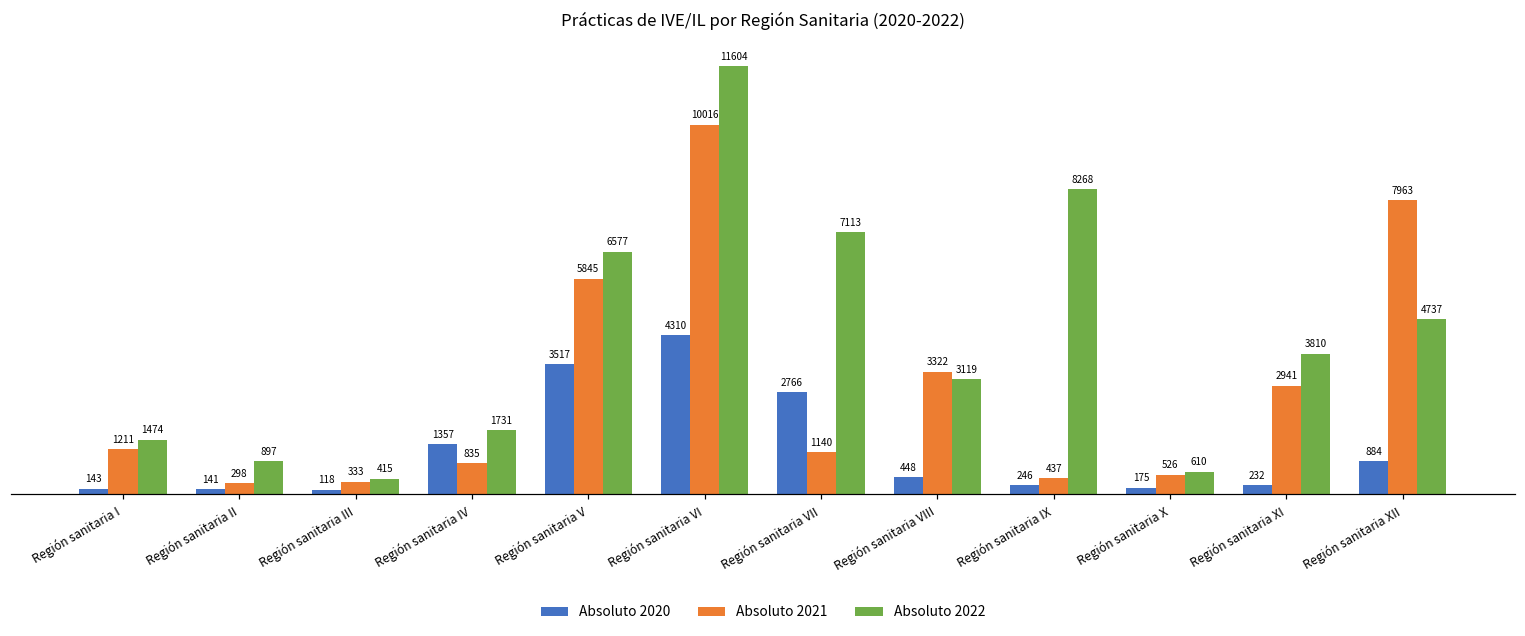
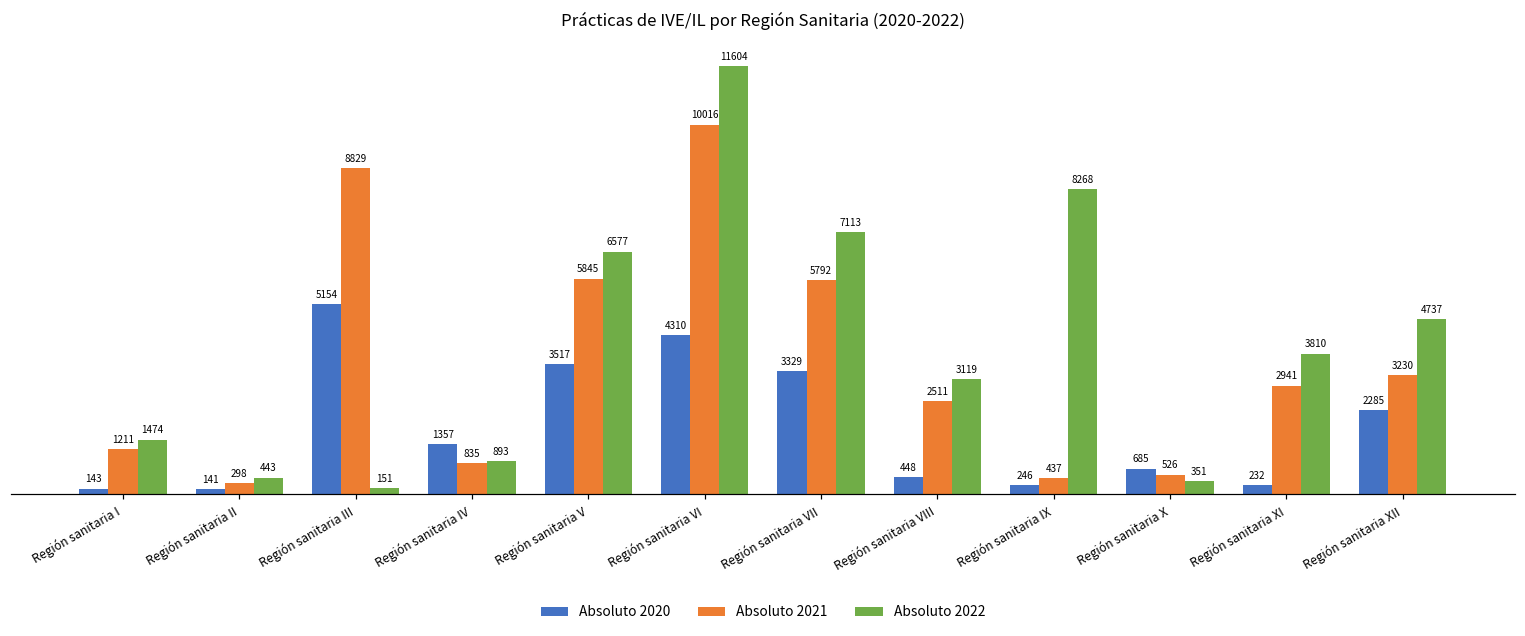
Absoluto 2022, Región sanitaria II: 897 -> 443
Absoluto 2020, Región sanitaria III: 118 -> 5154
Absoluto 2021, Región sanitaria III: 333 -> 8829
Absoluto 2022, Región sanitaria III: 415 -> 151
Absoluto 2022, Región sanitaria IV: 1731 -> 893
Absoluto 2020, Región sanitaria VII: 2766 -> 3329
Absoluto 2021, Región sanitaria VII: 1140 -> 5792
Absoluto 2021, Región sanitaria VIII: 3322 -> 2511
Absoluto 2020, Región sanitaria X: 175 -> 685
Absoluto 2022, Región sanitaria X: 610 -> 351
Absoluto 2020, Región sanitaria XII: 884 -> 2285
Absoluto 2021, Región sanitaria XII: 7963 -> 3230
